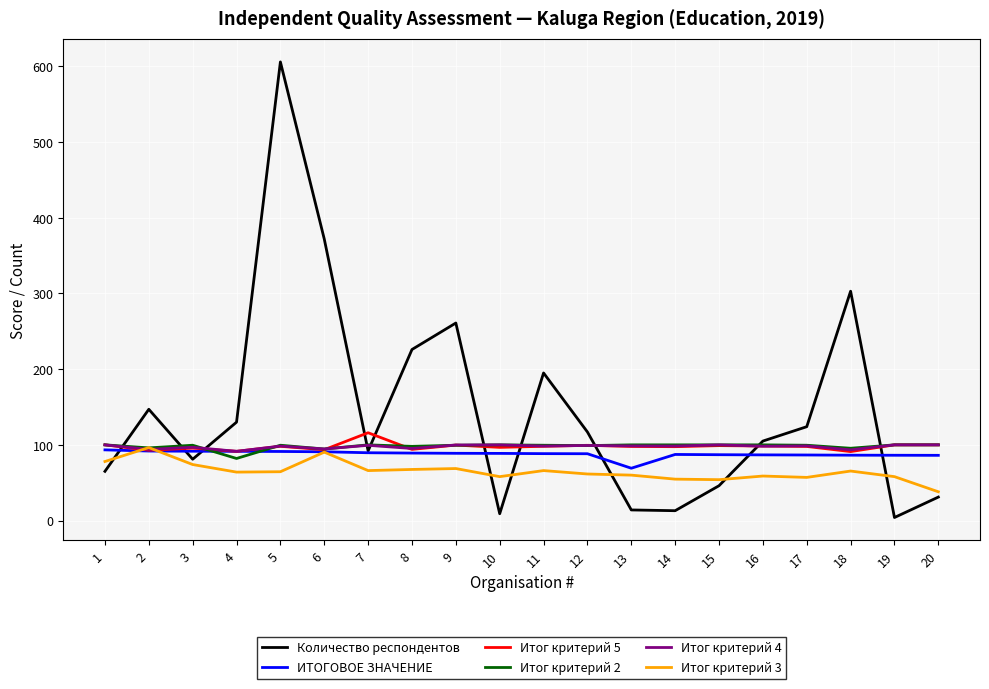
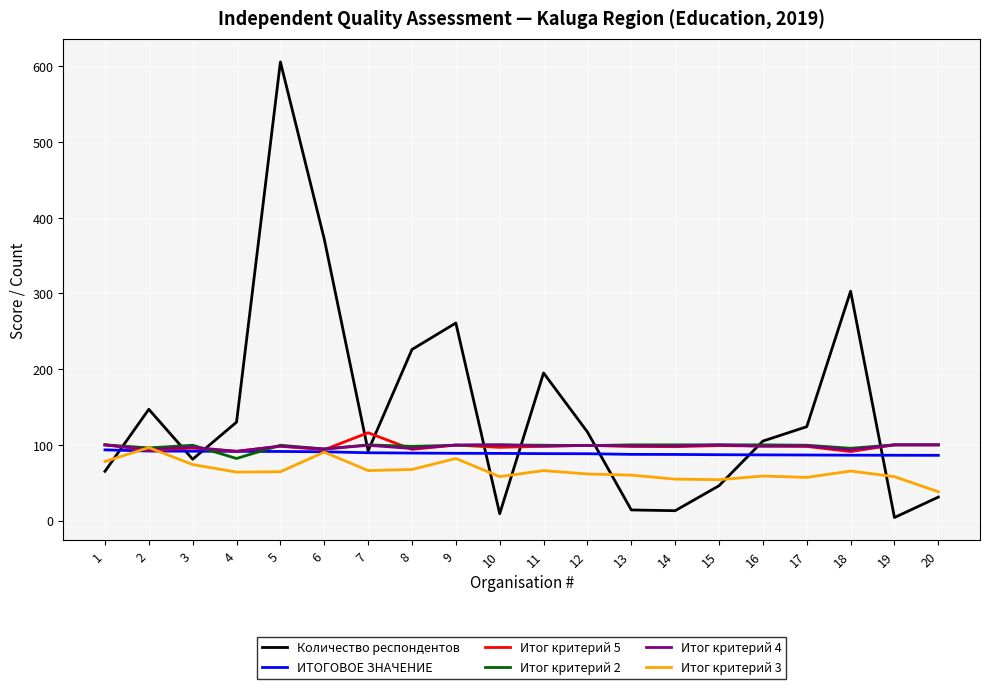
Итог критерий 3, 9: 70 -> 80
ИТОГОВОЕ ЗНАЧЕНИЕ, 13: 70 -> 90
